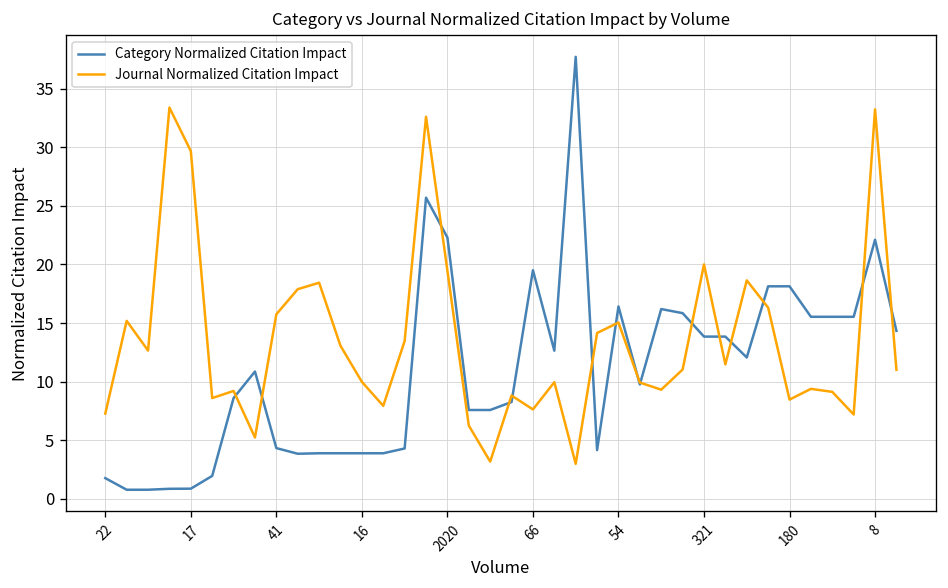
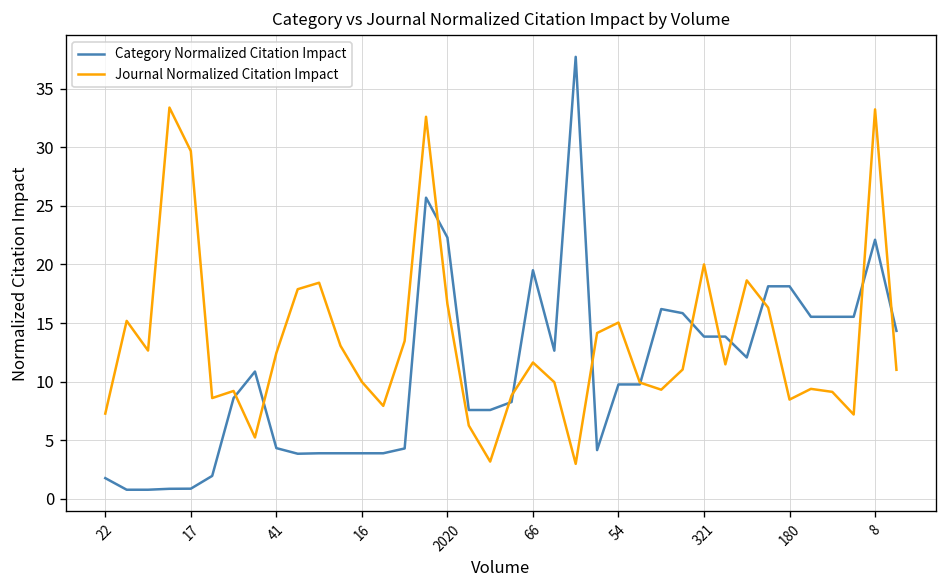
Journal Normalized Citation Impact, 41: 16 -> 12
Journal Normalized Citation Impact, 2020: 19 -> 17
Journal Normalized Citation Impact, 66: 8 -> 12
Category Normalized Citation Impact, 54: 16 -> 10
